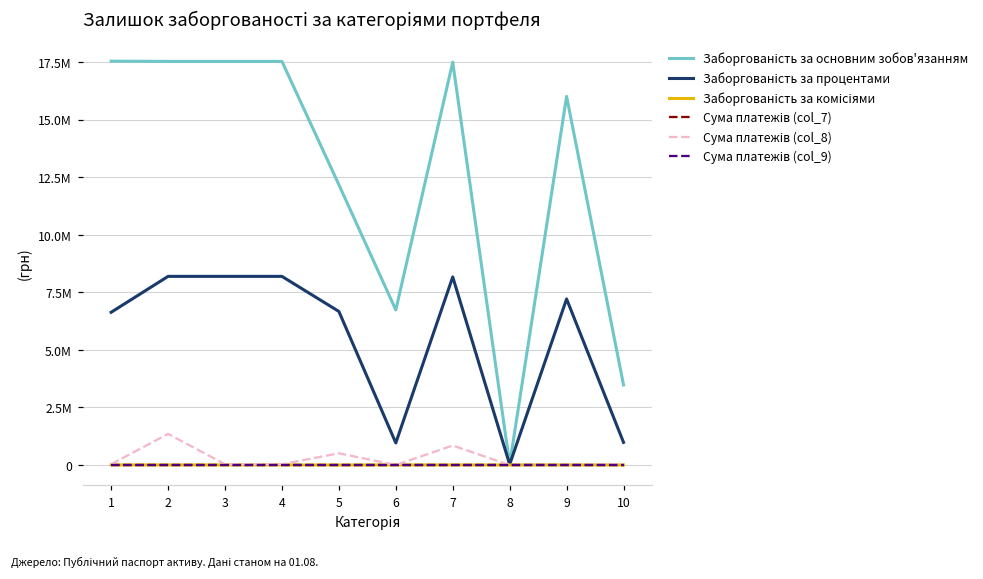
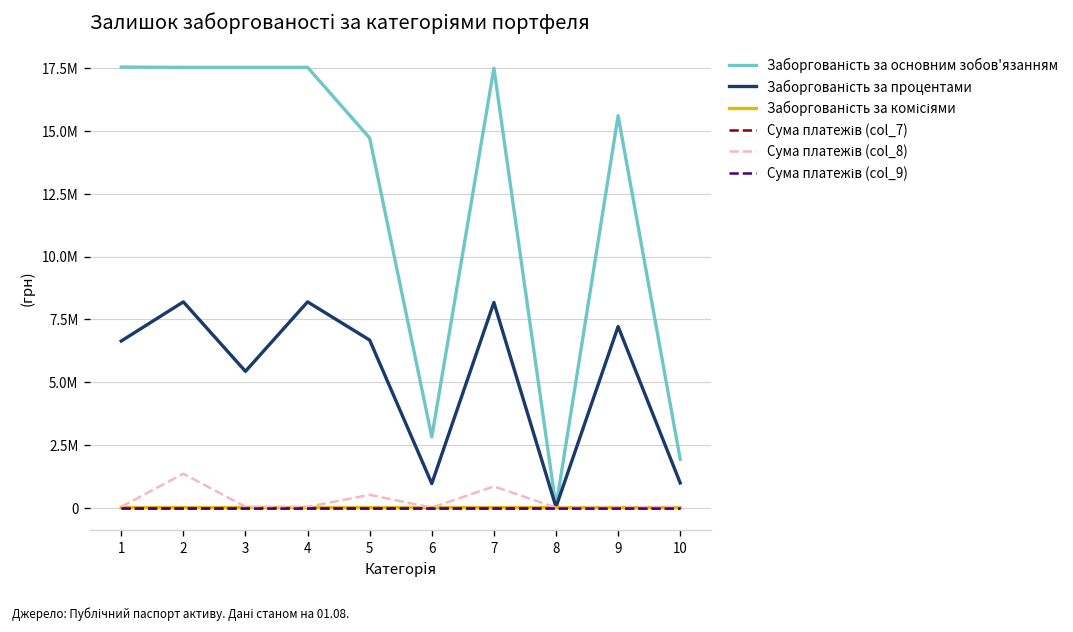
Заборгованість за процентами, 3: 8200000 -> 5400000
Заборгованість за основним зобов'язанням, 5: 12200000 -> 14700000
Заборгованість за основним зобов'язанням, 6: 6700000 -> 2800000
Заборгованість за основним зобов'язанням, 9: 16000000 -> 15600000
Заборгованість за основним зобов'язанням, 10: 3500000 -> 1900000
